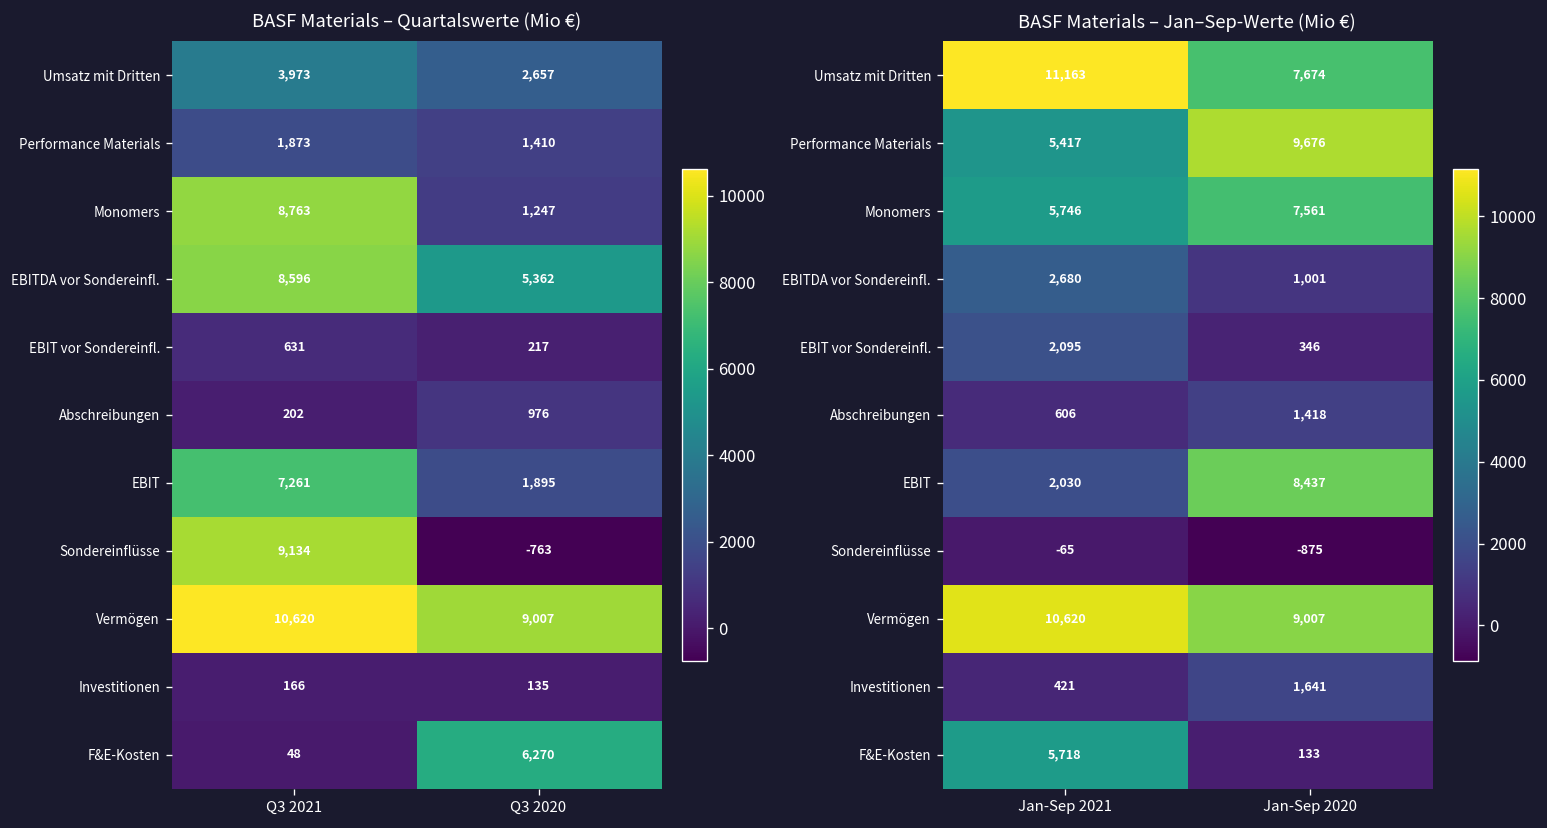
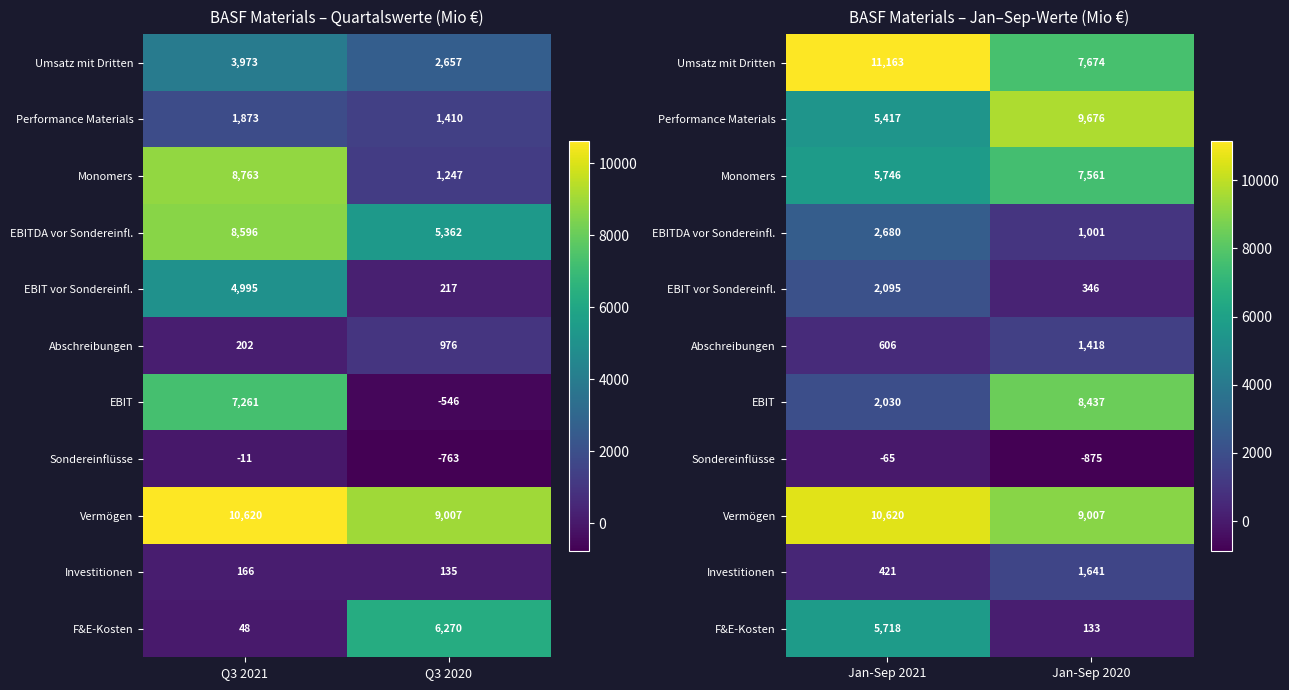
BASF Materials – Quartalswerte (Mio €), EBIT vor Sondereinfl., Q3 2021: 631 -> 4,995
BASF Materials – Quartalswerte (Mio €), EBIT, Q3 2020: 1,895 -> -546
BASF Materials – Quartalswerte (Mio €), Sondereinflüsse, Q3 2021: 9,134 -> -11
